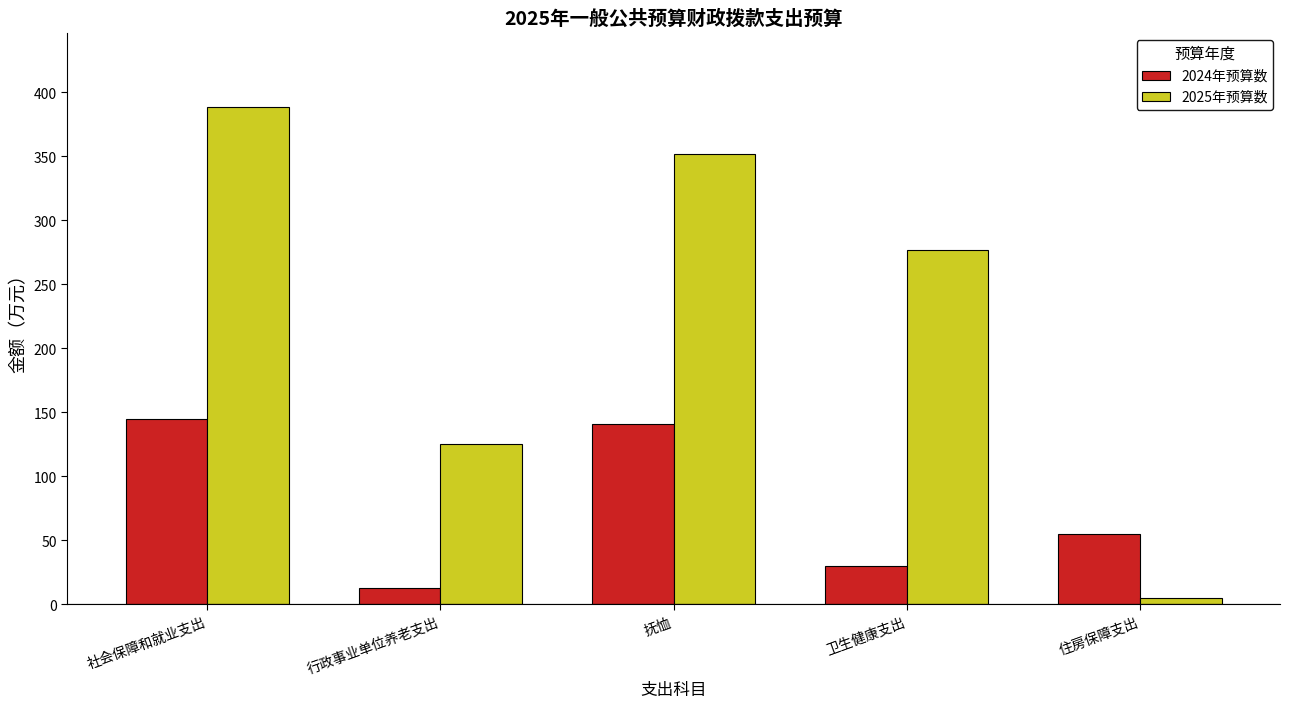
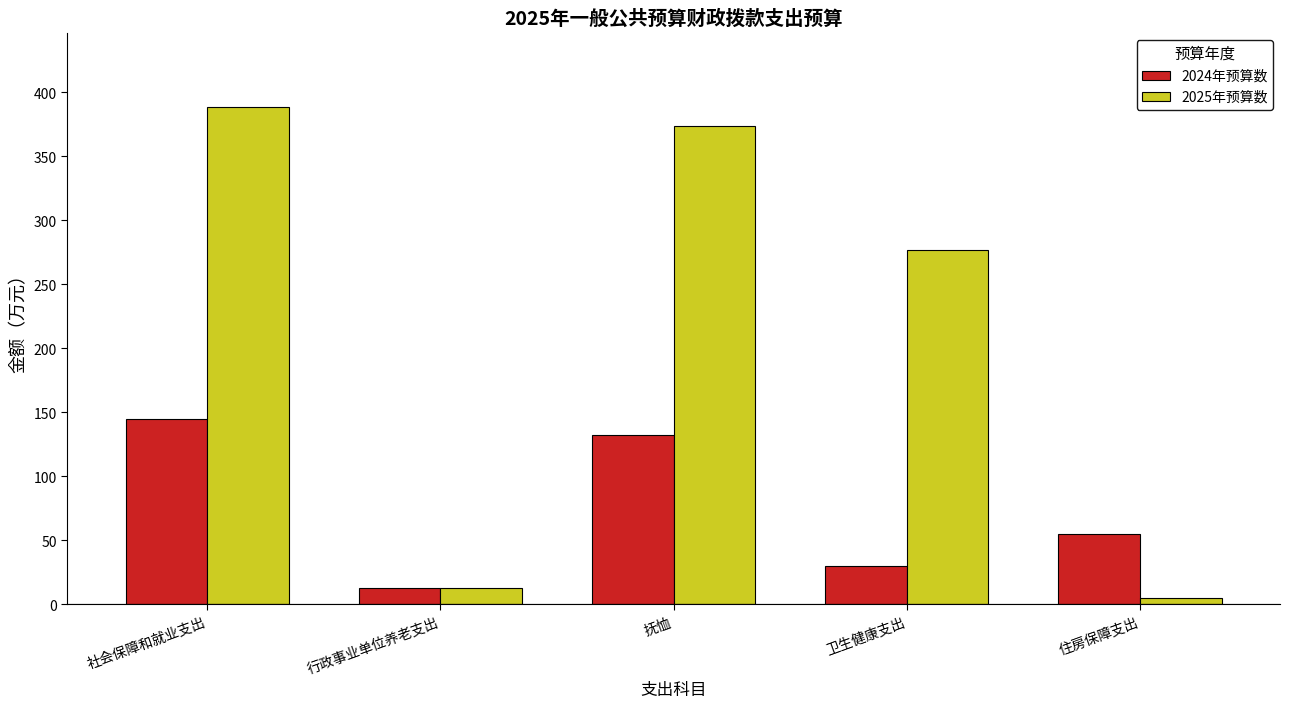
2025年预算数, 行政事业单位养老支出: 126 -> 13
2024年预算数, 抚恤: 141 -> 133
2025年预算数, 抚恤: 352 -> 374
